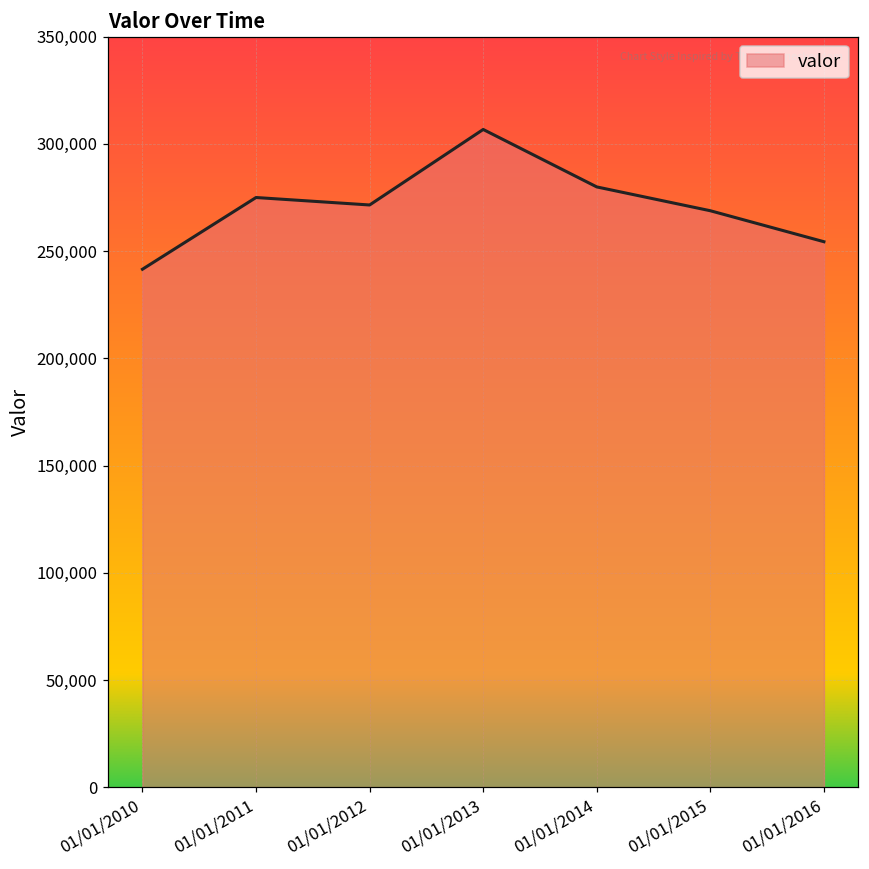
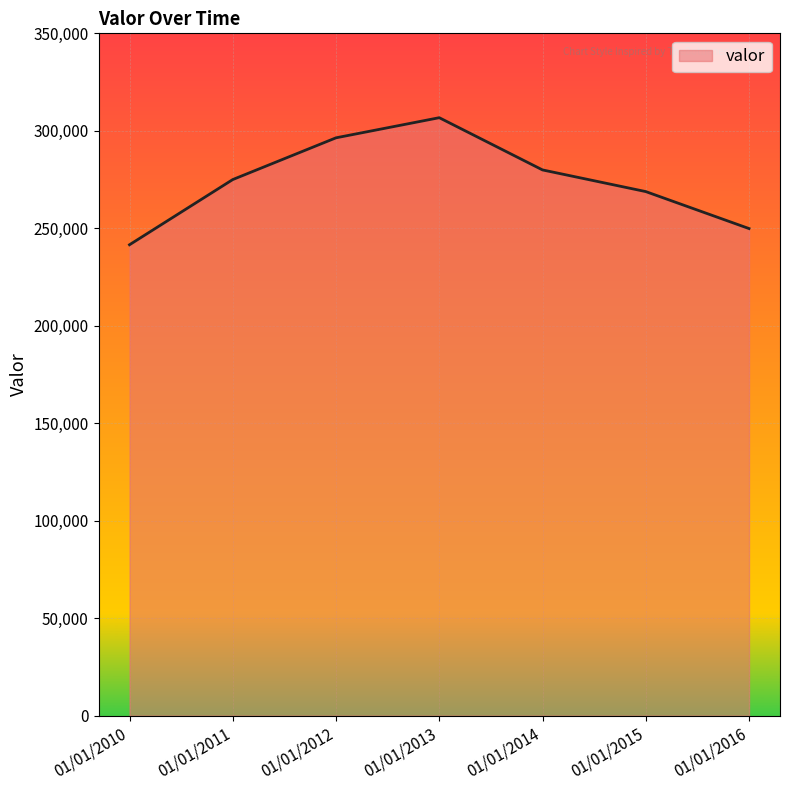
01/01/2012: 272,000 -> 296,000
01/01/2016: 254,000 -> 250,000
